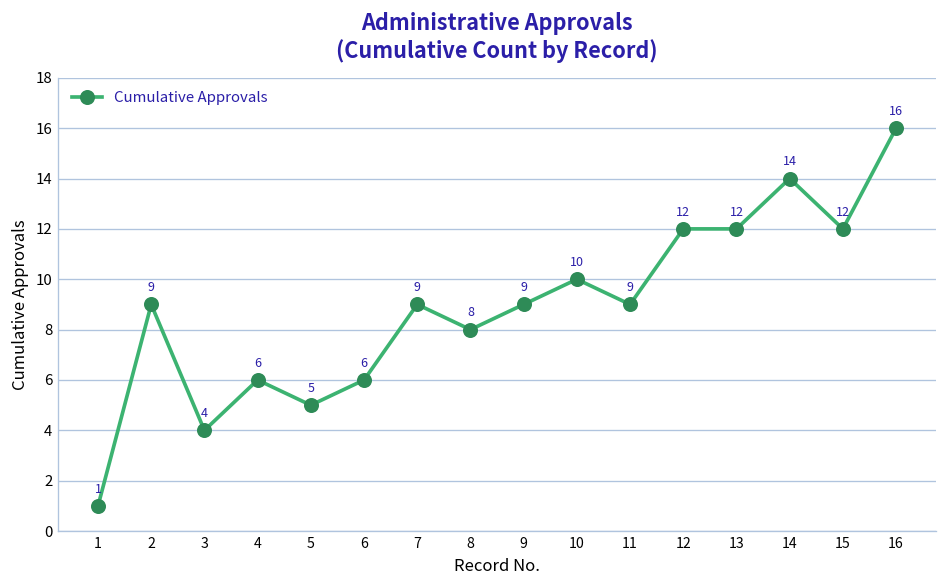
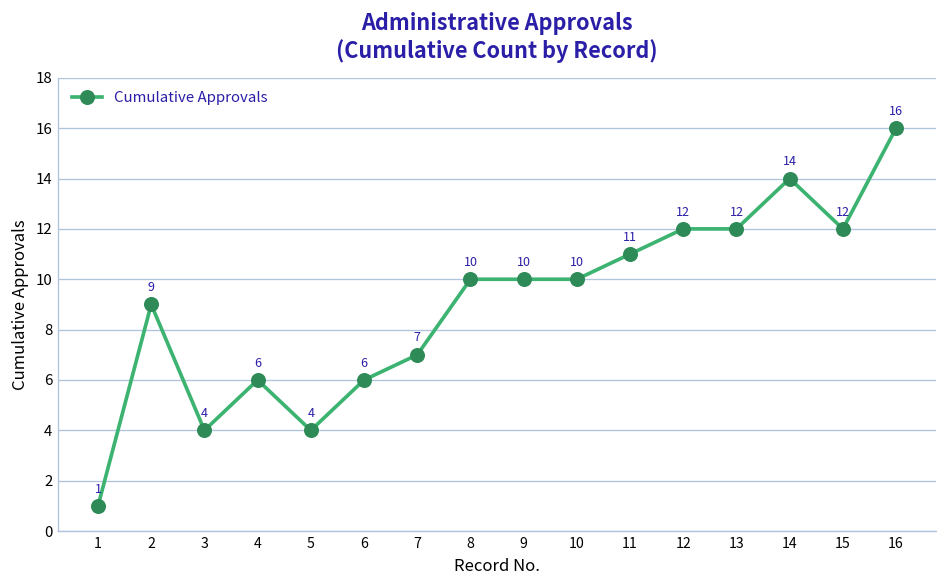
5: 5 -> 4
7: 9 -> 7
8: 8 -> 10
9: 9 -> 10
11: 9 -> 11
